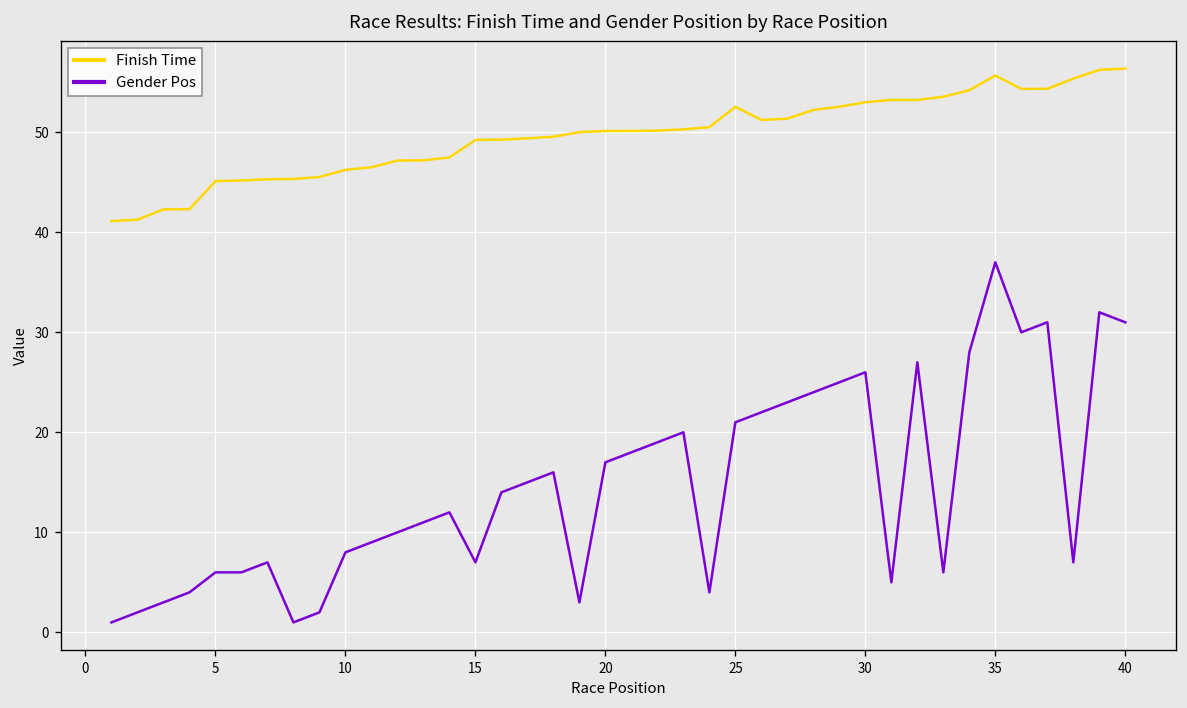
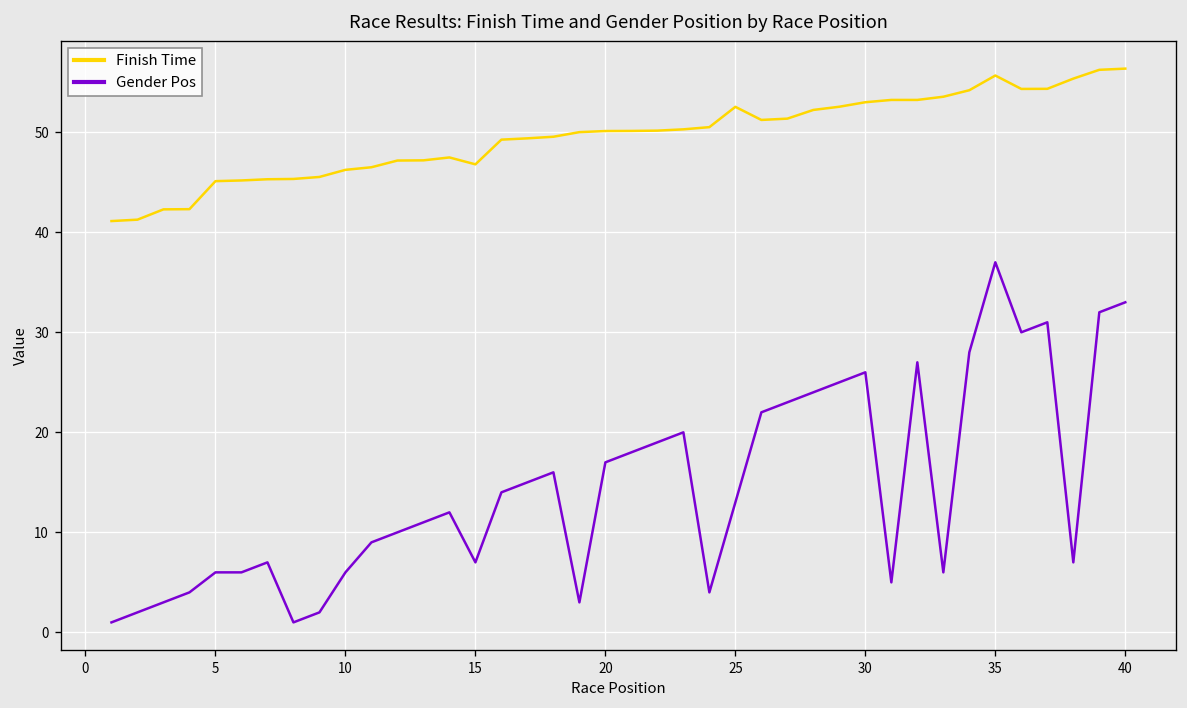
Gender Pos, 10: 8 -> 6
Finish Time, 15: 49 -> 47
Gender Pos, 25: 21 -> 13
Gender Pos, 40: 31 -> 33
